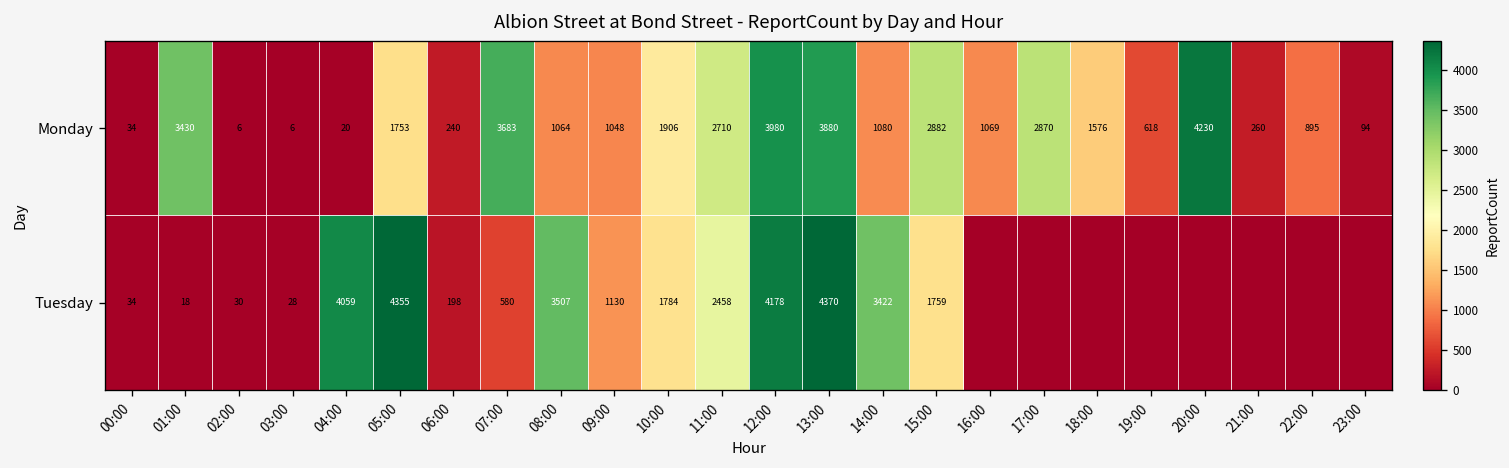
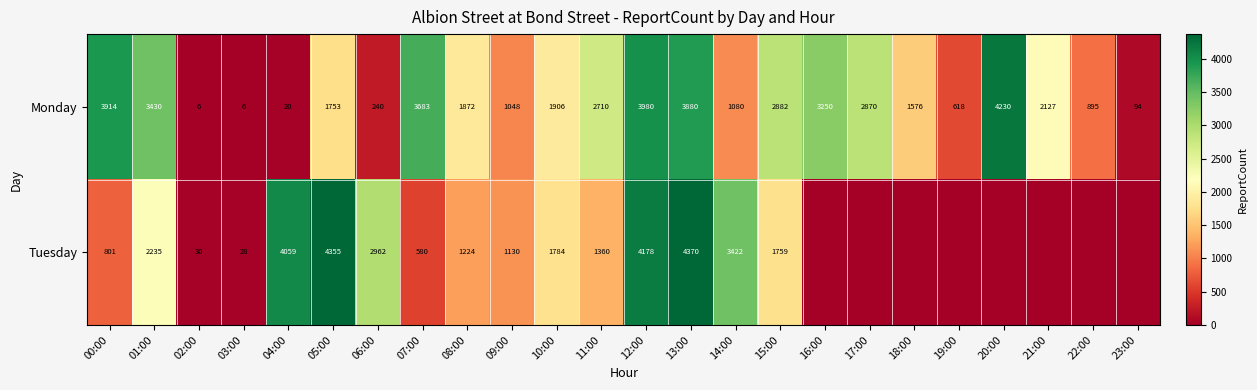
Monday, 00:00: 34 -> 3914
Monday, 08:00: 1064 -> 1872
Monday, 16:00: 1069 -> 3250
Monday, 21:00: 260 -> 2127
Tuesday, 00:00: 34 -> 801
Tuesday, 01:00: 18 -> 2235
Tuesday, 06:00: 198 -> 2962
Tuesday, 08:00: 3507 -> 1224
Tuesday, 11:00: 2458 -> 1360
